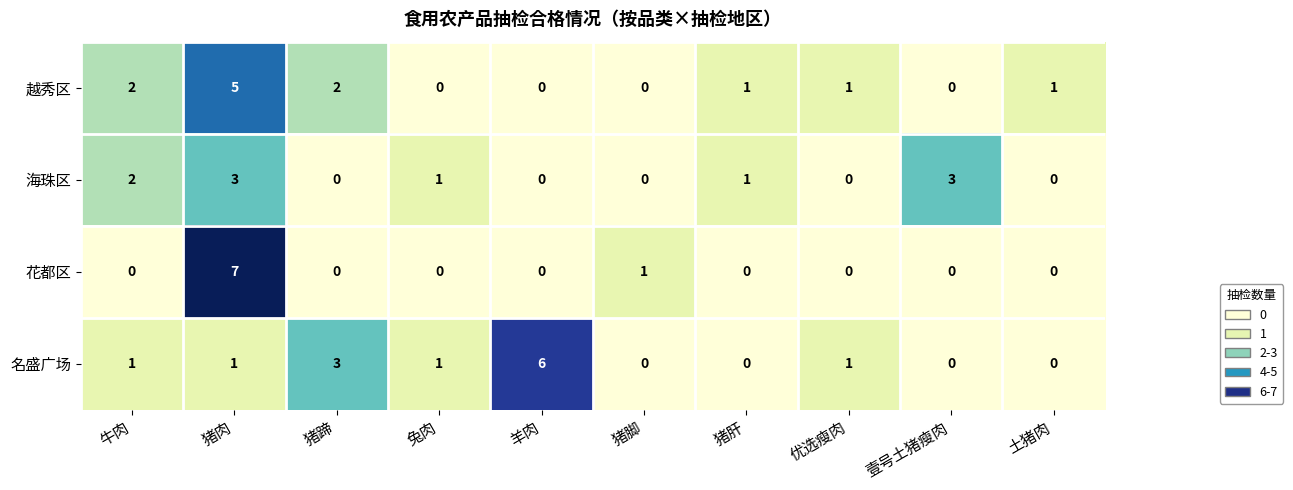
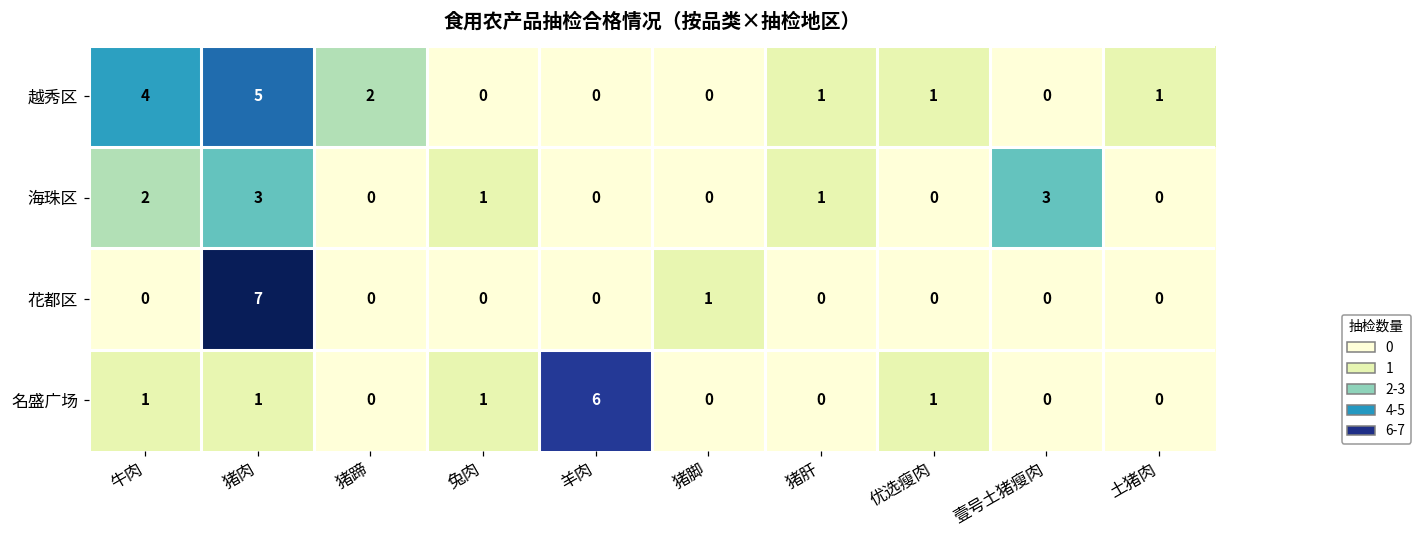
越秀区, 牛肉: 2 -> 4
名盛广场, 猪蹄: 3 -> 0
